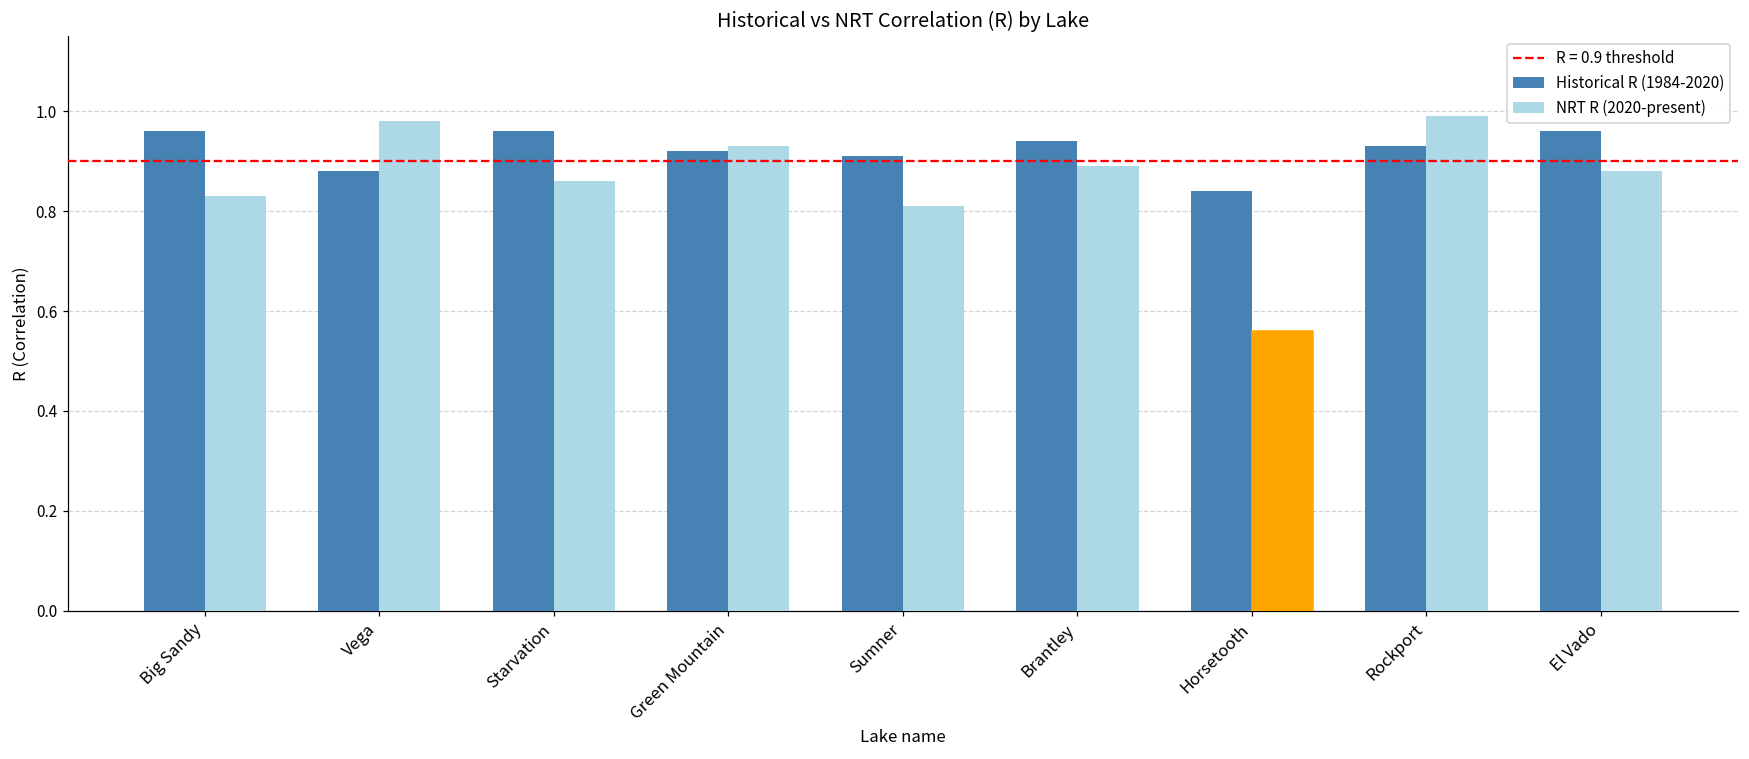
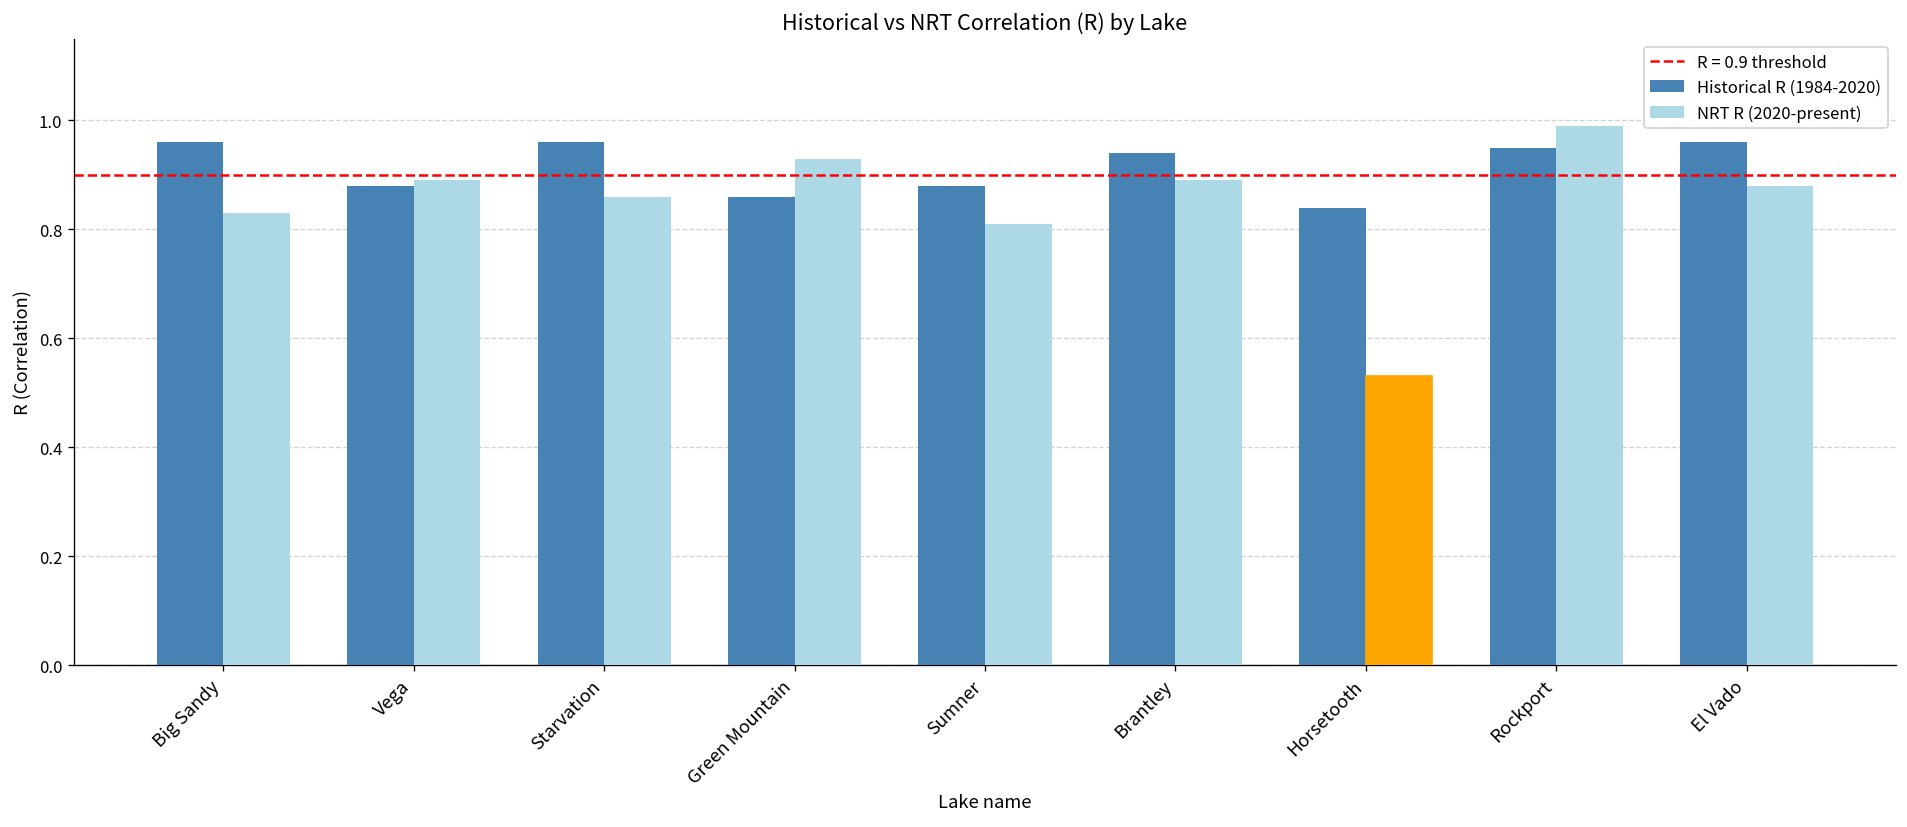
NRT R (2020-present), Vega: 0.98 -> 0.89
Historical R (1984-2020), Green Mountain: 0.92 -> 0.86
Historical R (1984-2020), Sumner: 0.91 -> 0.88
NRT R (2020-present), Horsetooth: 0.56 -> 0.53
Historical R (1984-2020), Rockport: 0.93 -> 0.95
